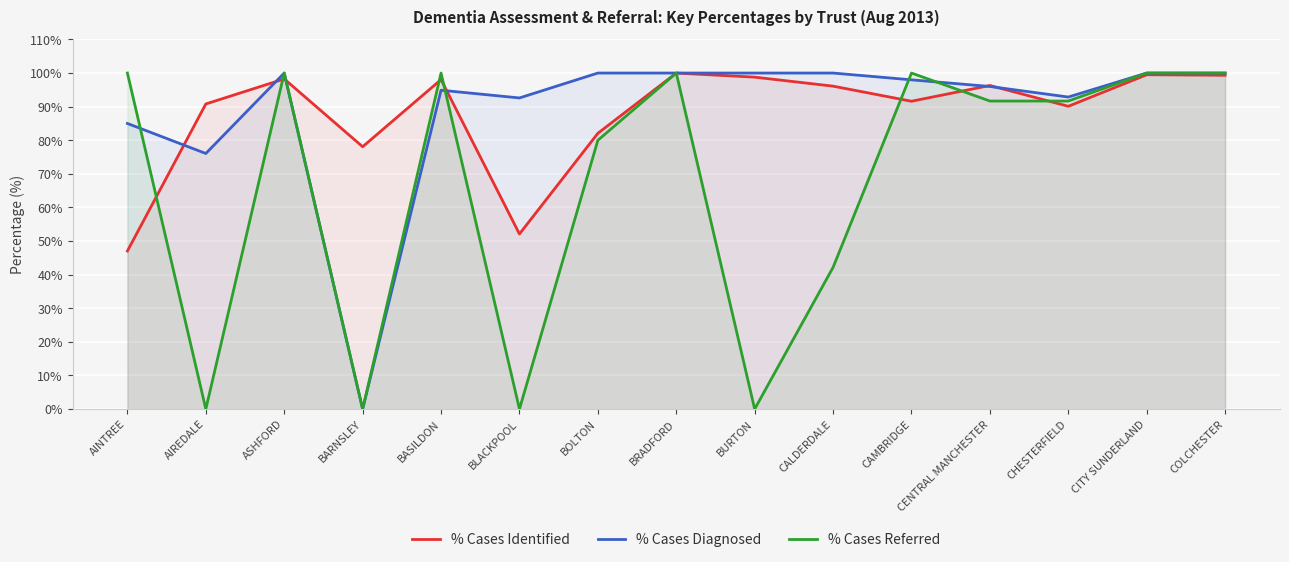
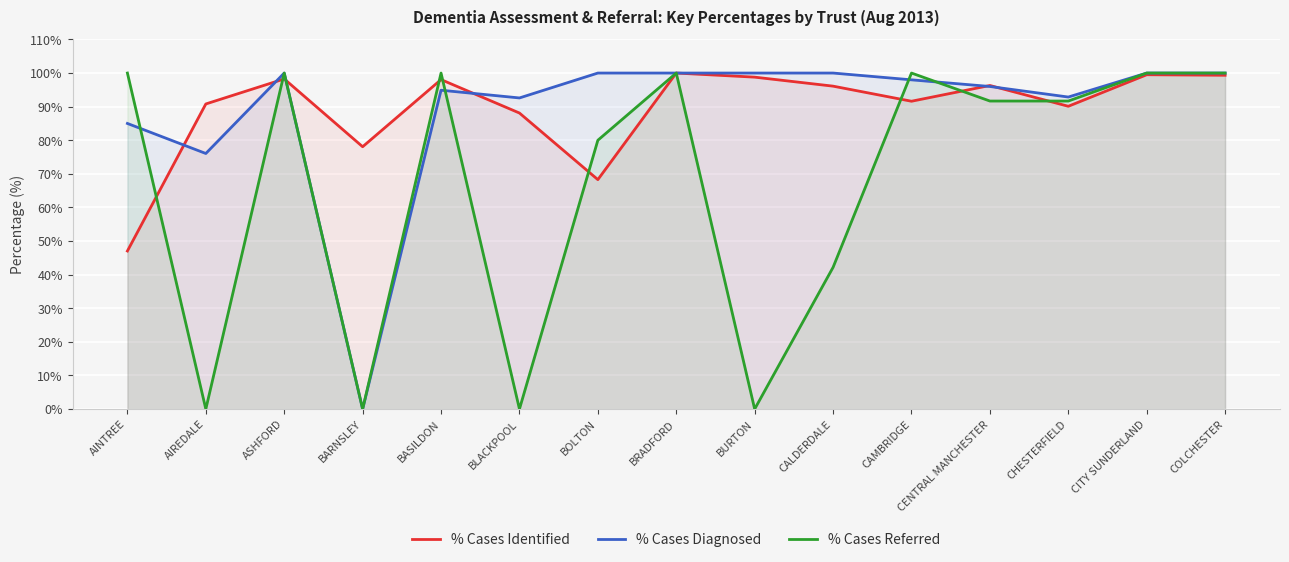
% Cases Identified, BLACKPOOL: 52% -> 88%
% Cases Identified, BOLTON: 82% -> 68%
